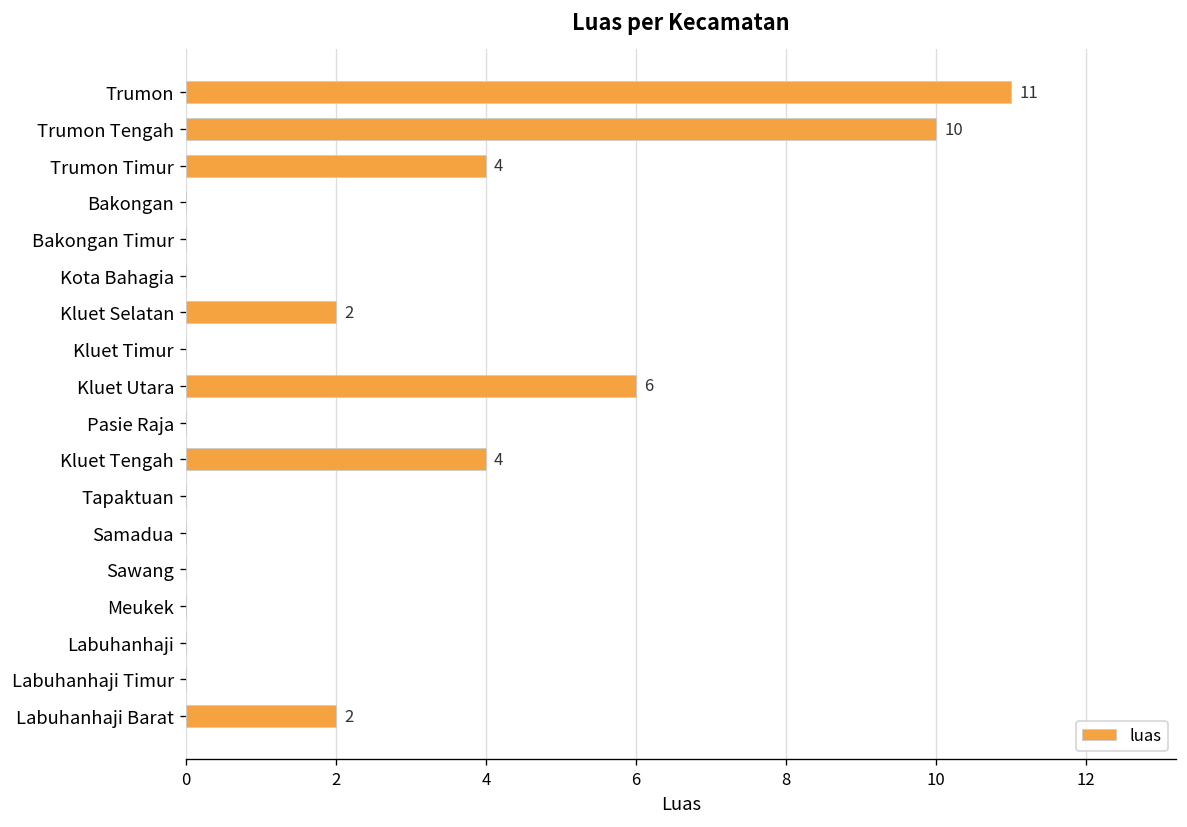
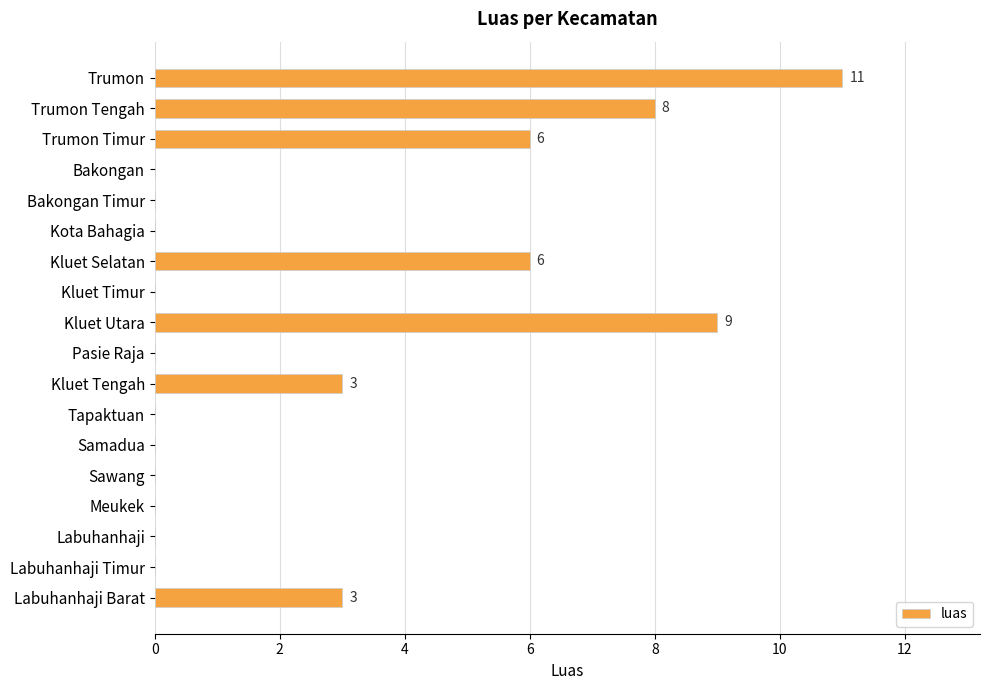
Trumon Tengah: 10 -> 8
Trumon Timur: 4 -> 6
Kluet Selatan: 2 -> 6
Kluet Utara: 6 -> 9
Kluet Tengah: 4 -> 3
Labuhanhaji Barat: 2 -> 3
